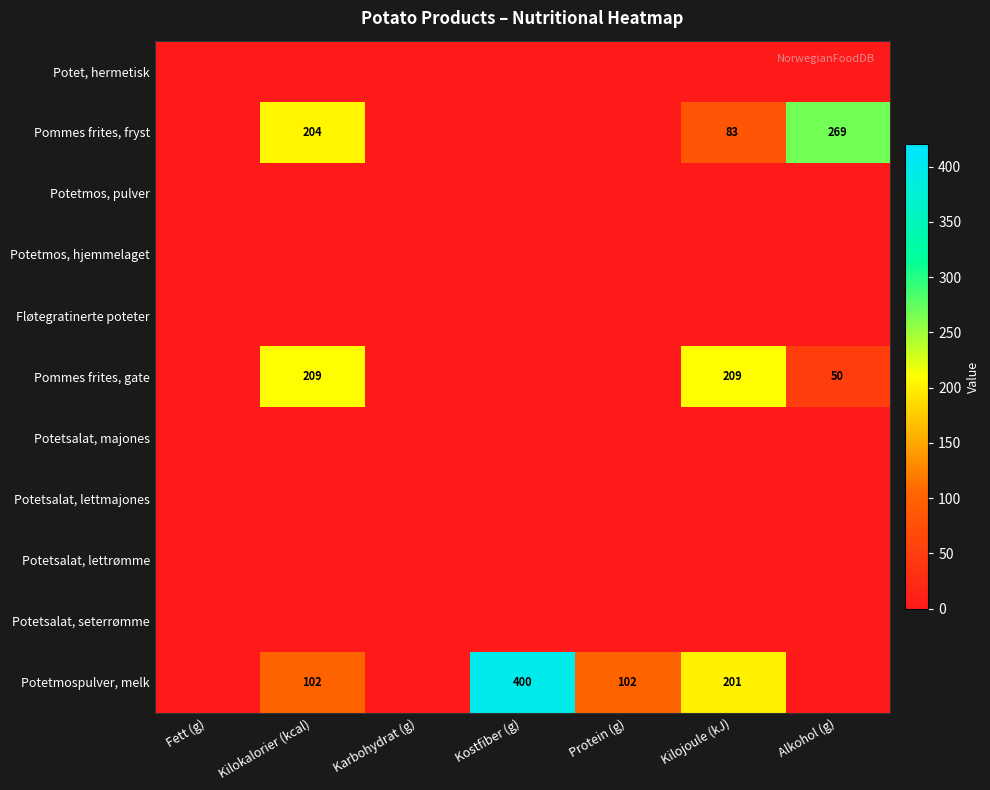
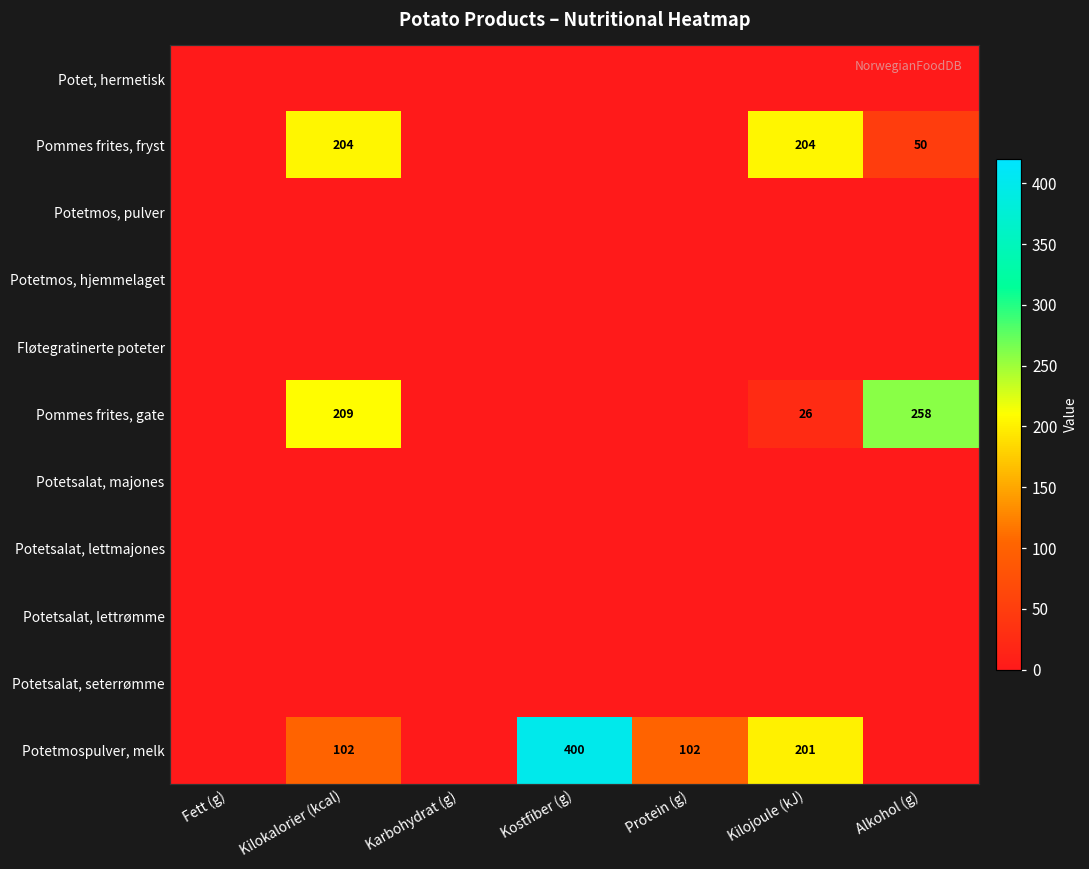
Pommes frites, fryst, Kilojoule (kJ): 83 -> 204
Pommes frites, fryst, Alkohol (g): 269 -> 50
Pommes frites, gate, Kilojoule (kJ): 209 -> 26
Pommes frites, gate, Alkohol (g): 50 -> 258
